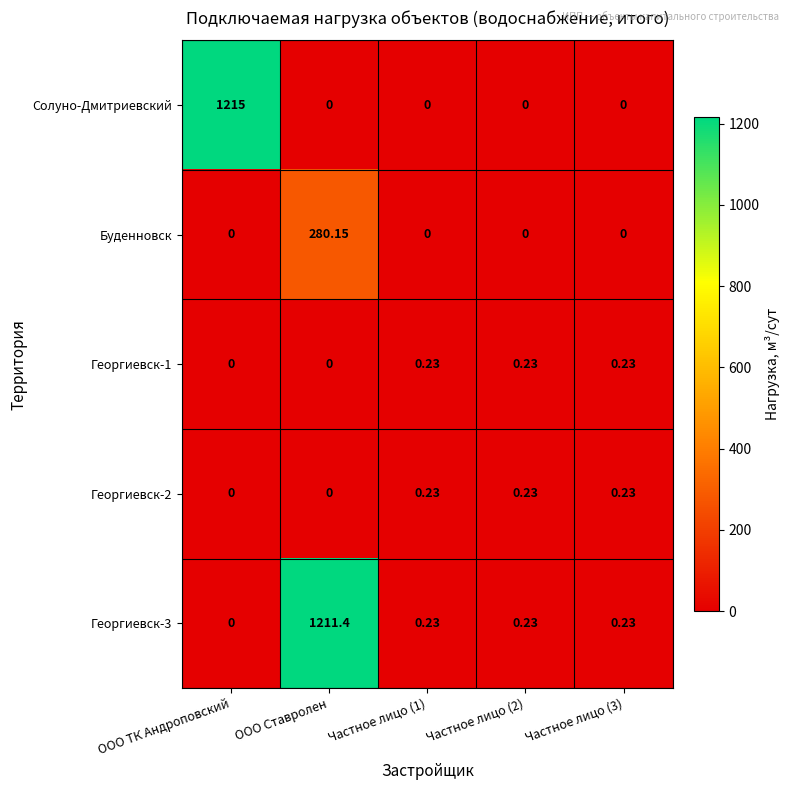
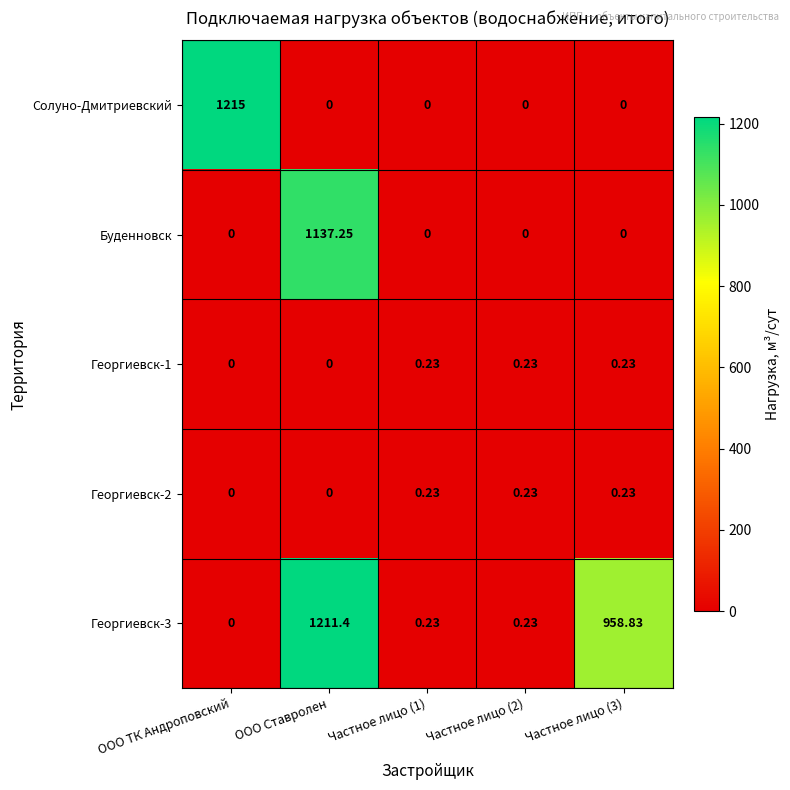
Буденновск, ООО Ставролен: 280.15 -> 1137.25
Георгиевск-3, Частное лицо (3): 0.23 -> 958.83
